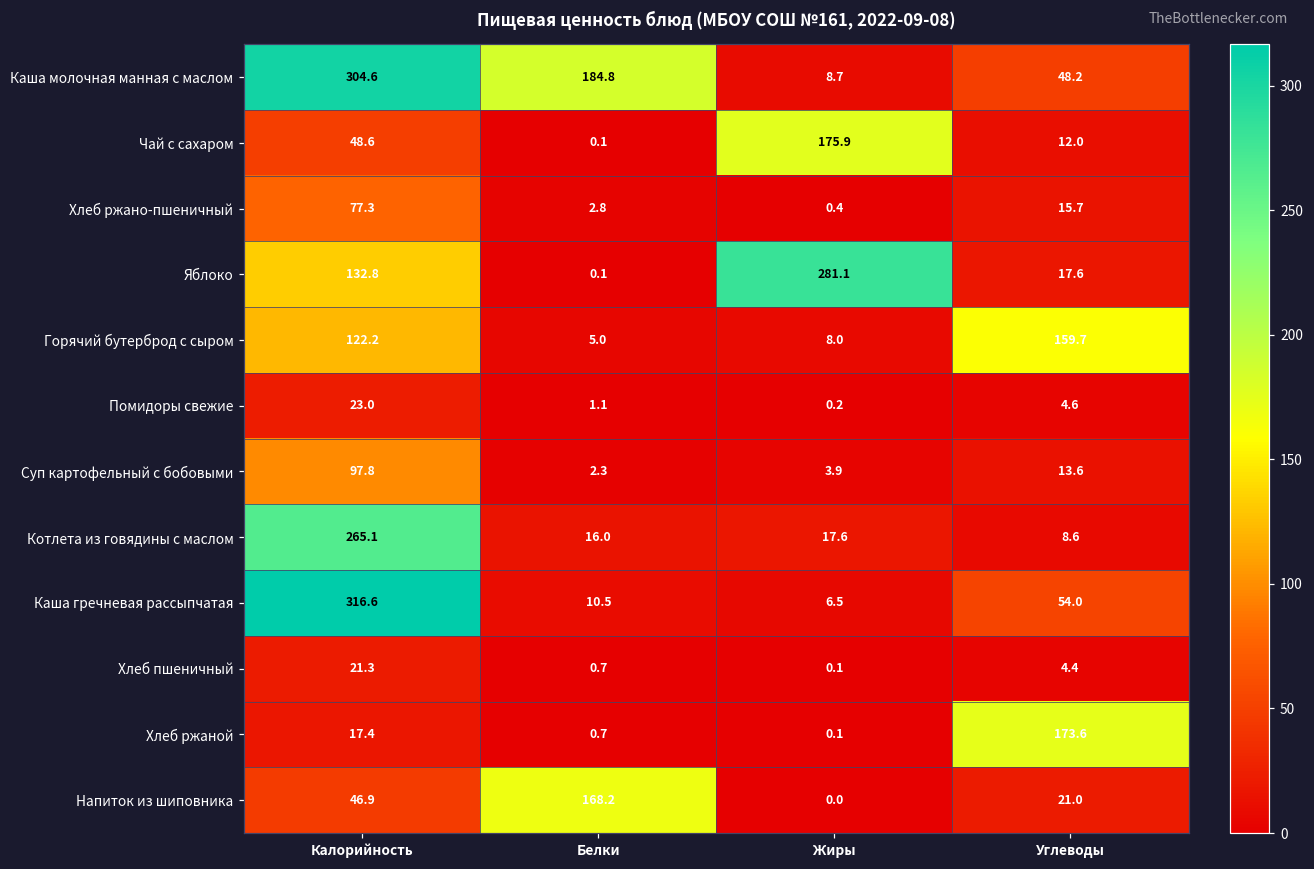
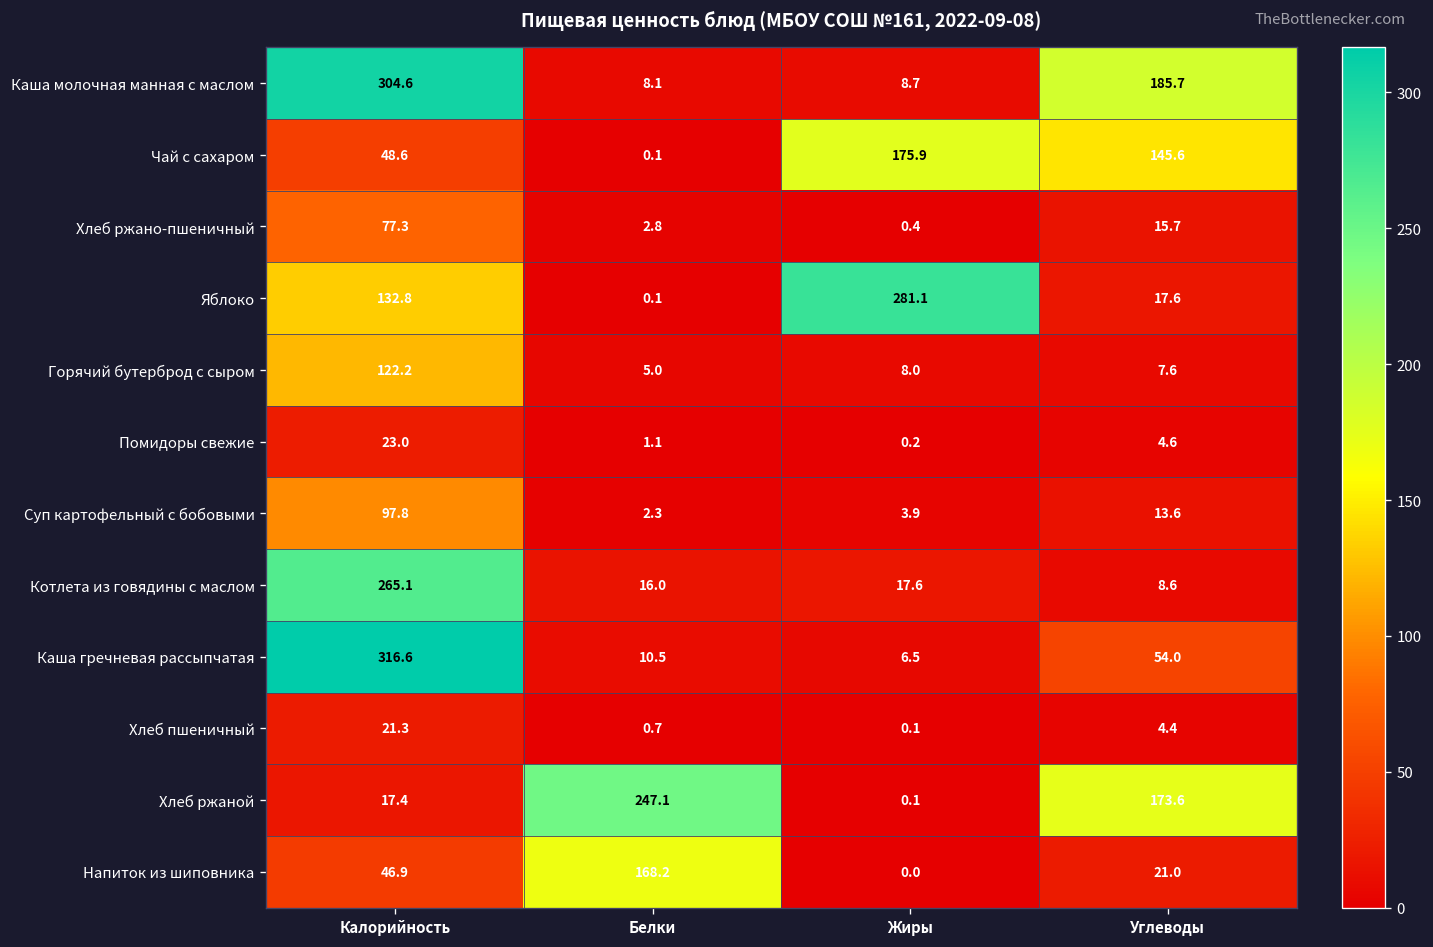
Каша молочная манная с маслом, Белки: 184.8 -> 8.1
Каша молочная манная с маслом, Углеводы: 48.2 -> 185.7
Чай с сахаром, Углеводы: 12.0 -> 145.6
Горячий бутерброд с сыром, Углеводы: 159.7 -> 7.6
Хлеб ржаной, Белки: 0.7 -> 247.1
